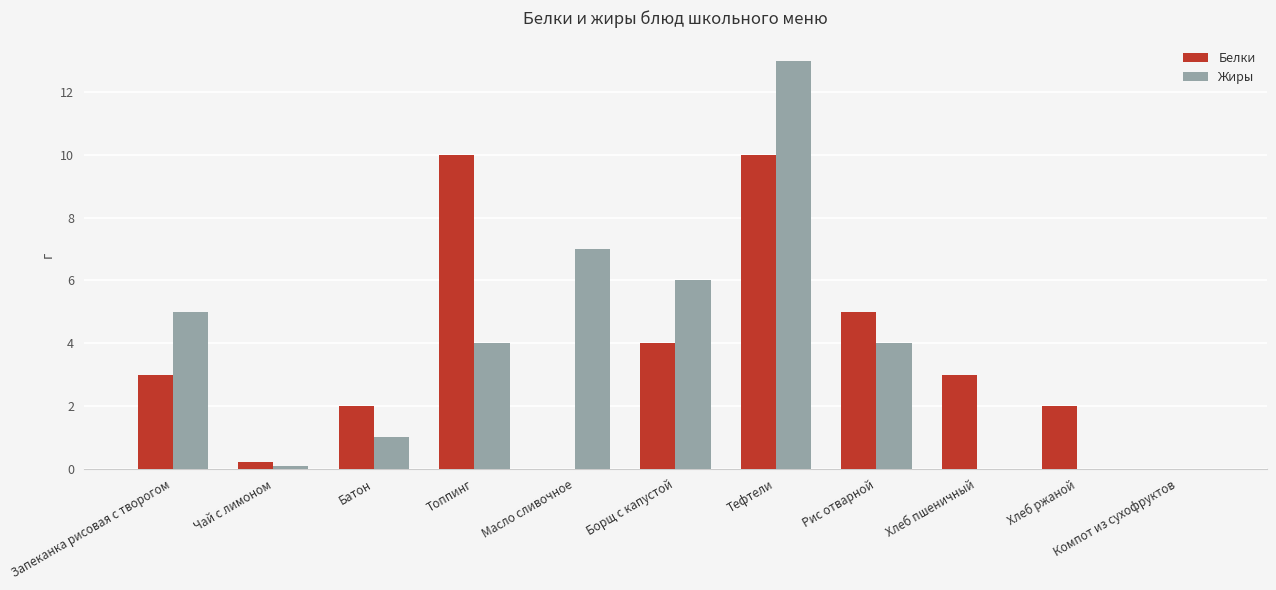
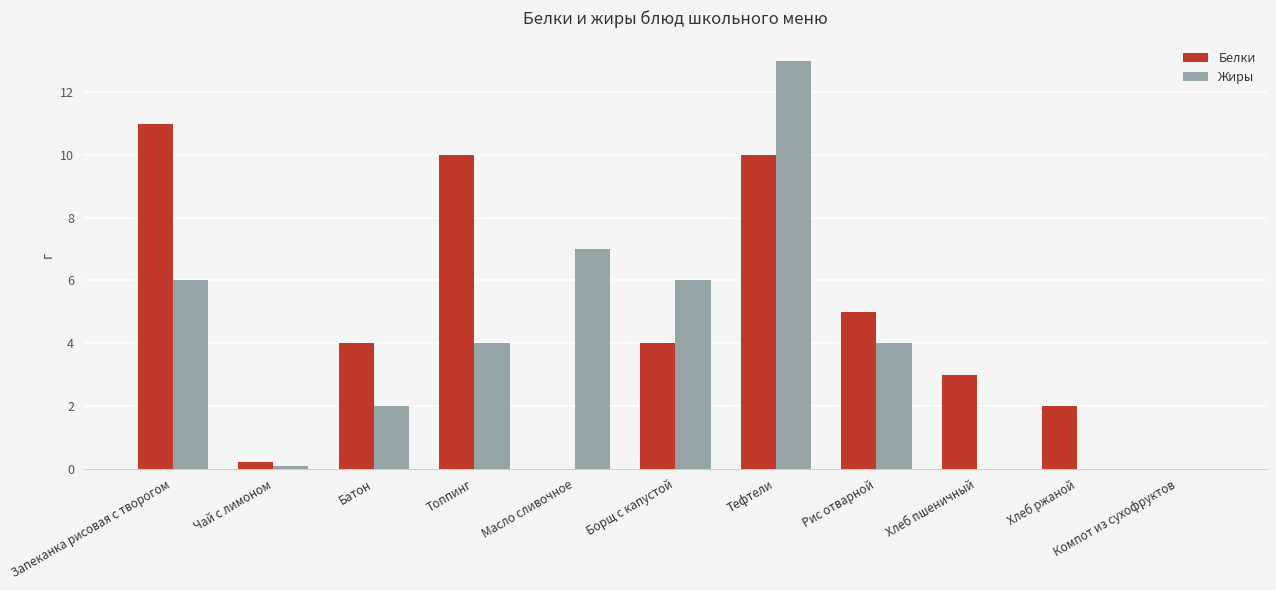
Белки, Запеканка рисовая с творогом: 3 -> 11
Жиры, Запеканка рисовая с творогом: 5 -> 6
Белки, Батон: 2 -> 4
Жиры, Батон: 1 -> 2
